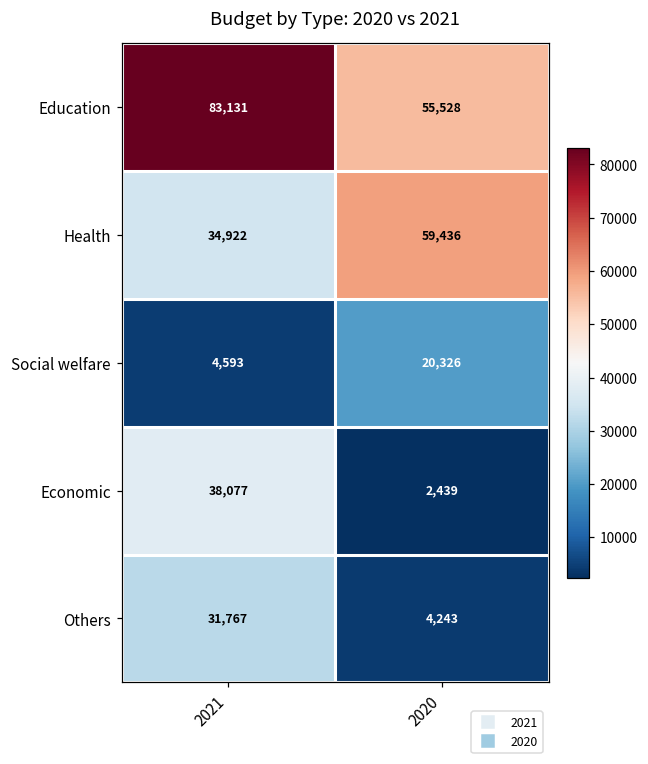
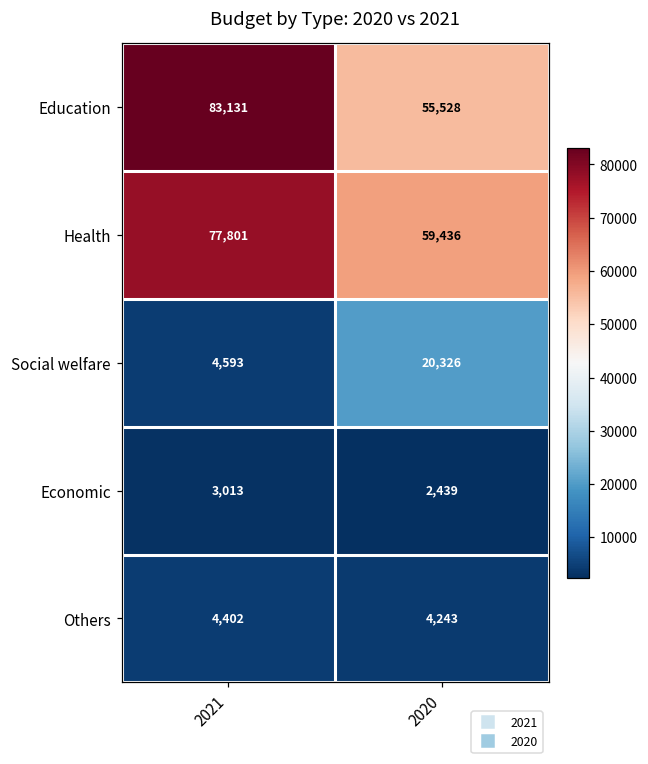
Health, 2021: 34,922 -> 77,801
Economic, 2021: 38,077 -> 3,013
Others, 2021: 31,767 -> 4,402
